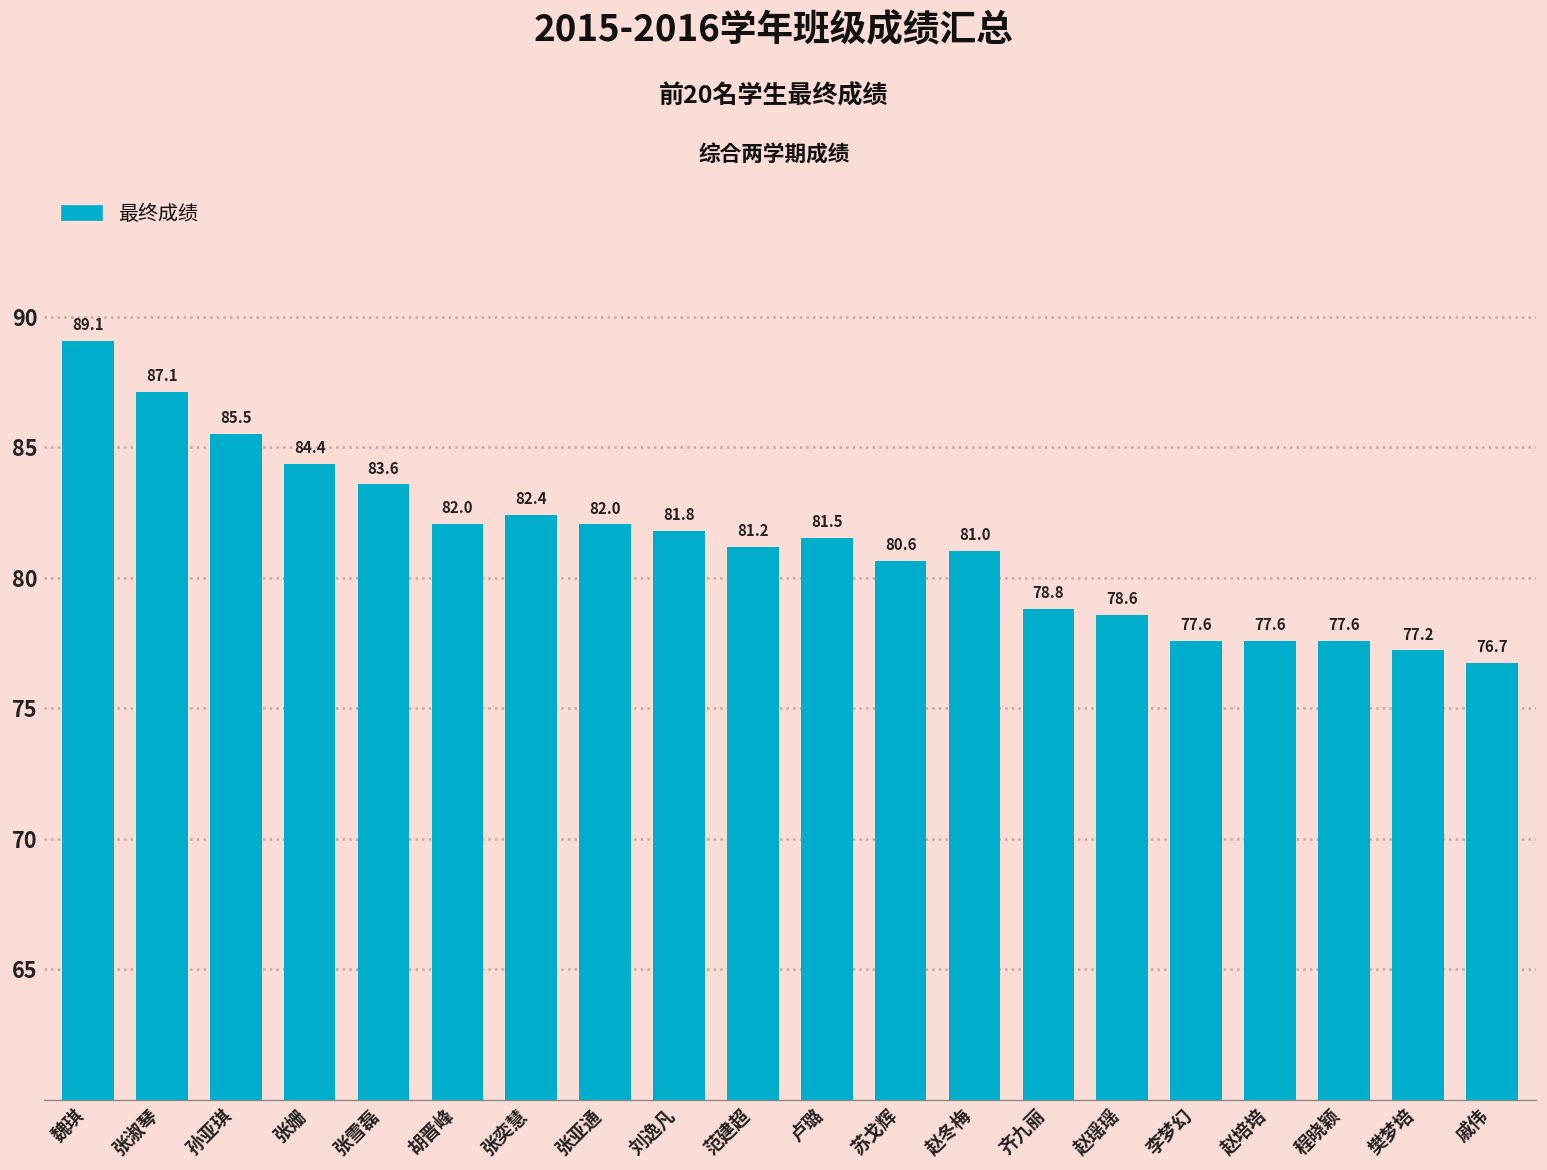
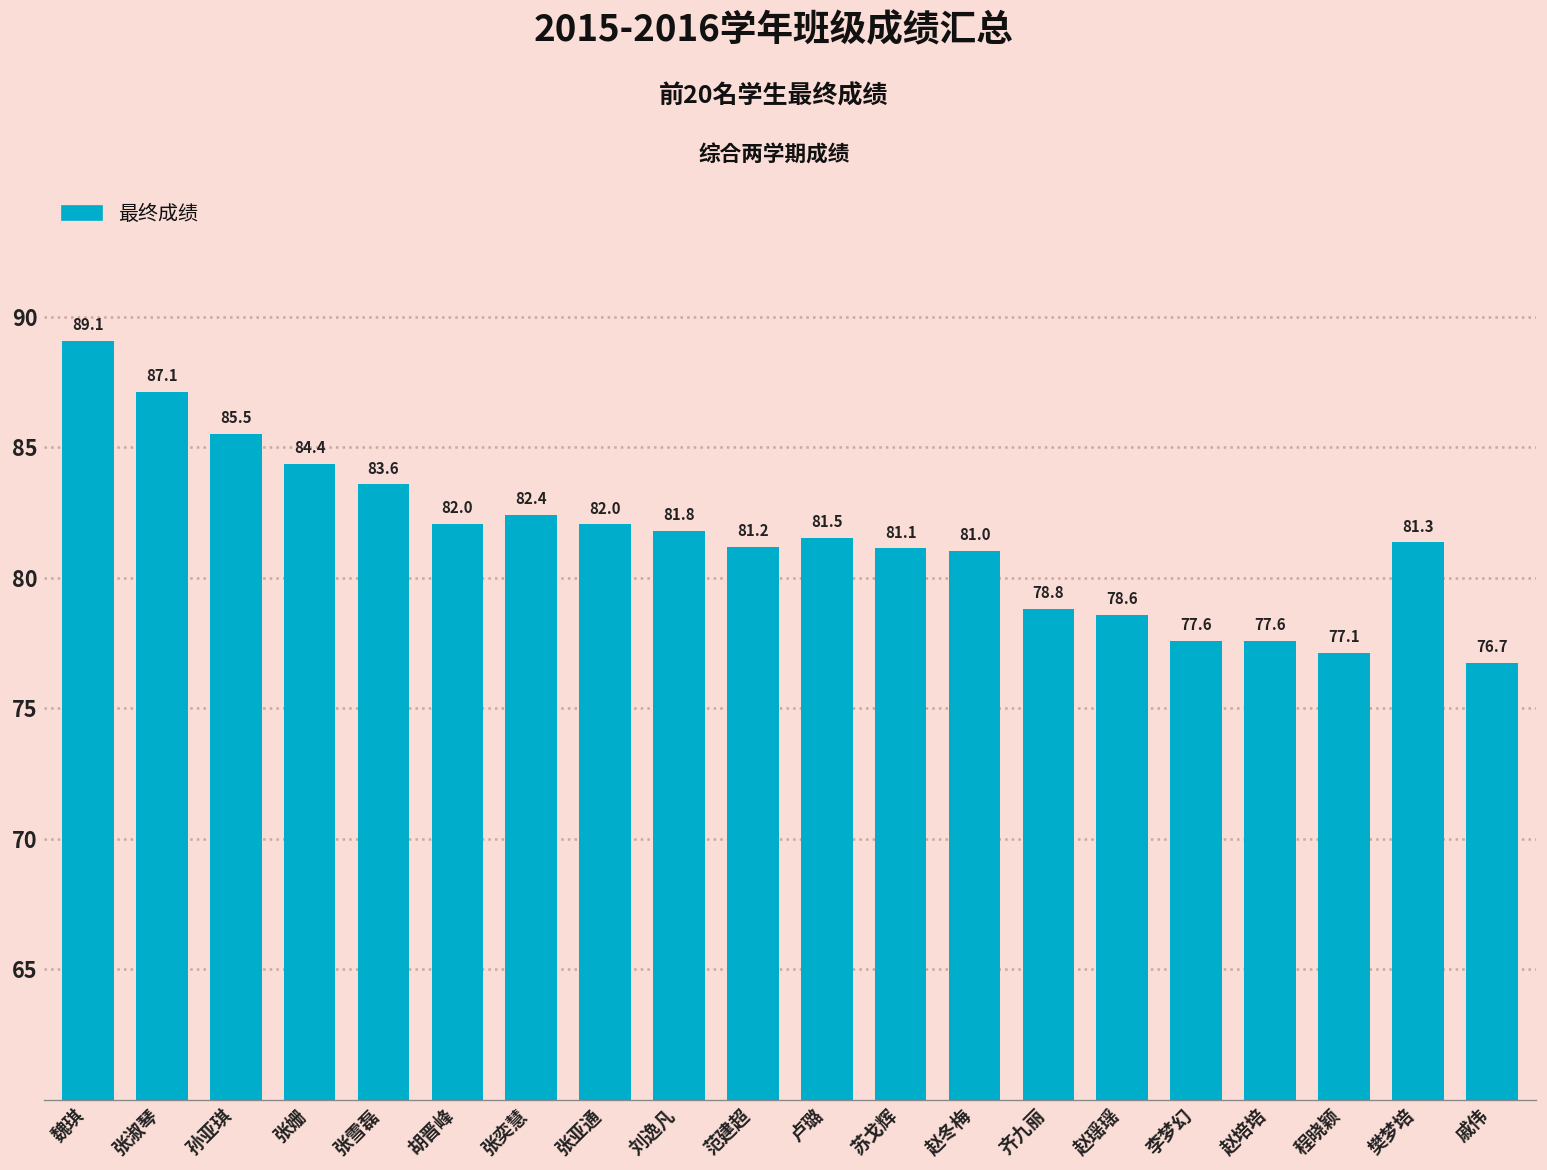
苏戈辉: 80.6 -> 81.1
程晓颖: 77.6 -> 77.1
樊梦培: 77.2 -> 81.3
